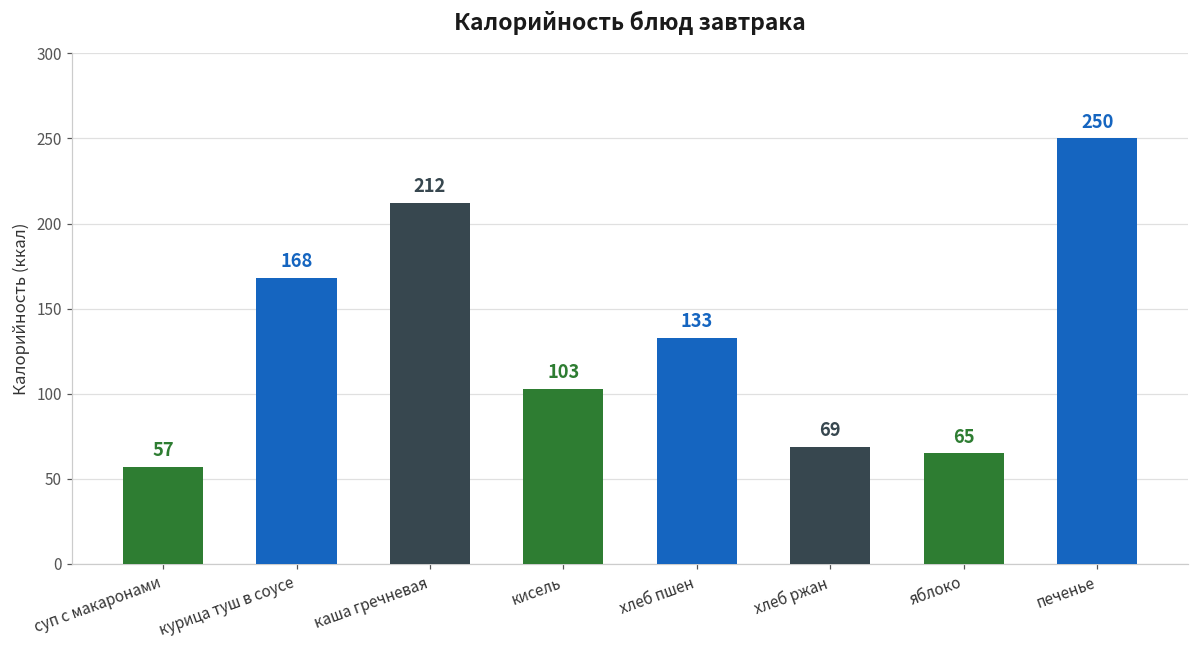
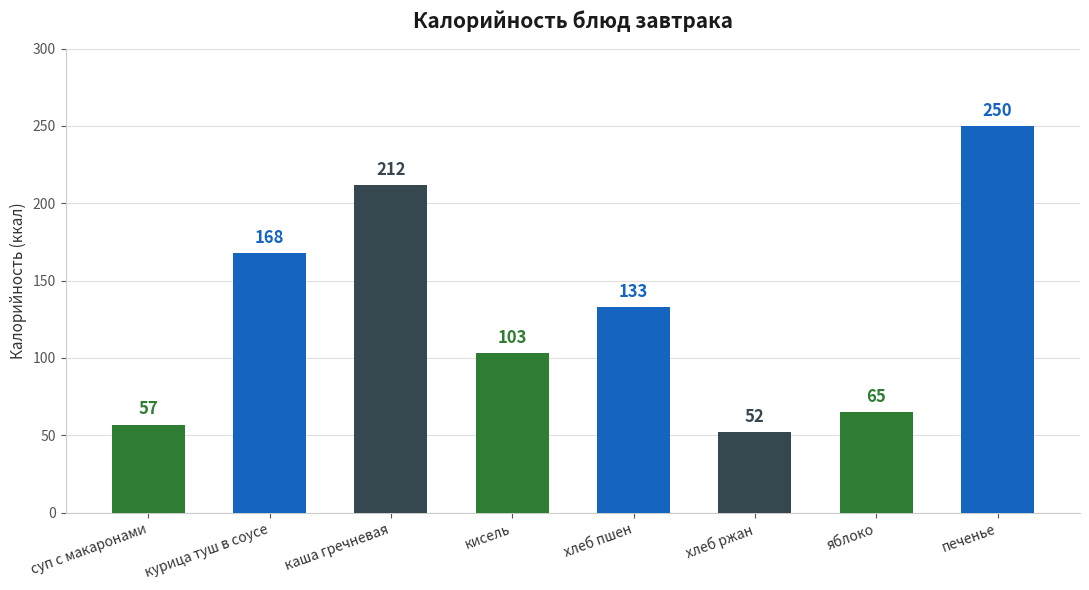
хлеб ржан: 69 -> 52
